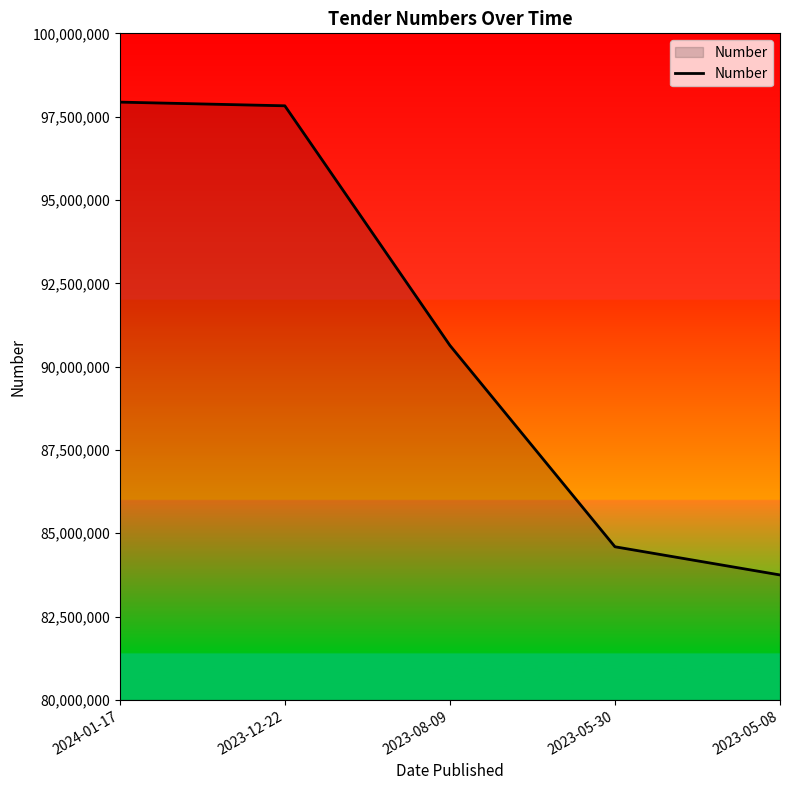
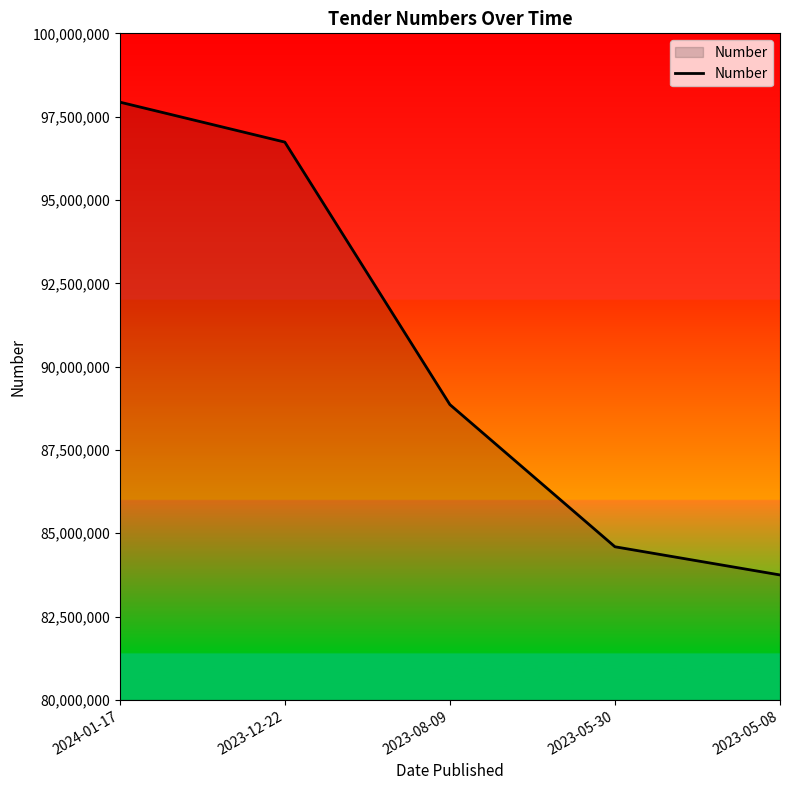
2023-12-22: 97,800,000 -> 96,700,000
2023-08-09: 90,600,000 -> 88,900,000
